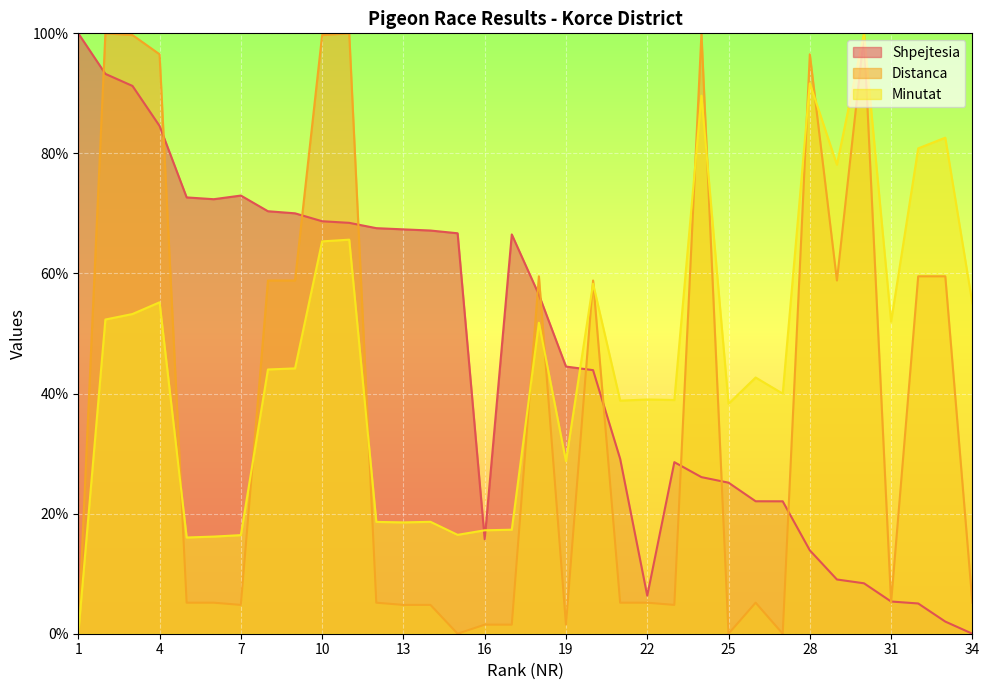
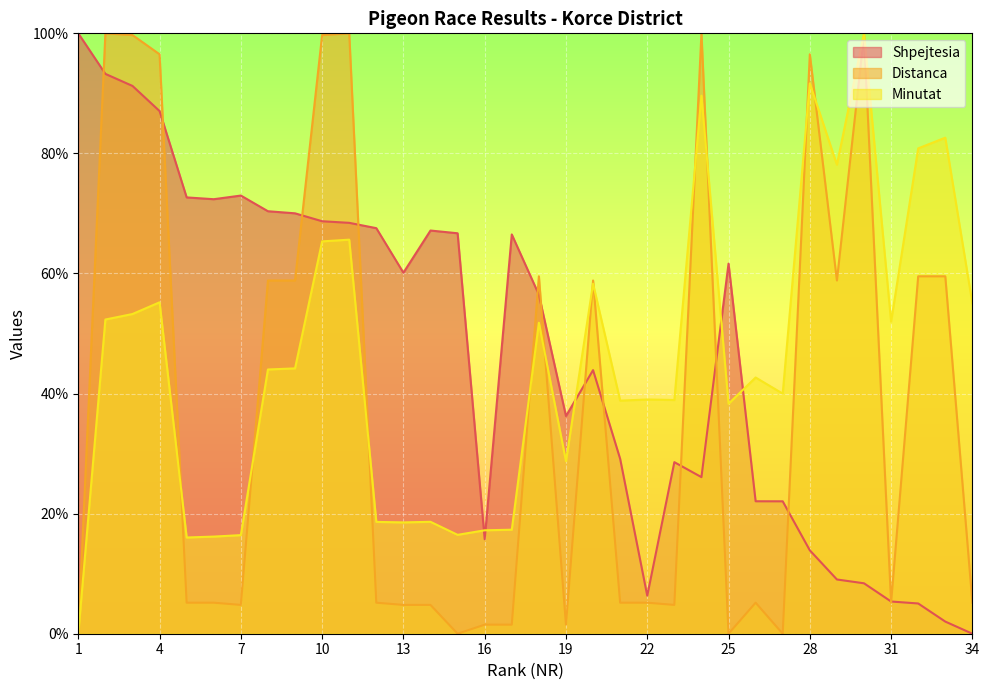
Shpejtesia, 4: 85% -> 87%
Shpejtesia, 13: 67% -> 60%
Shpejtesia, 19: 44% -> 36%
Shpejtesia, 25: 25% -> 62%
